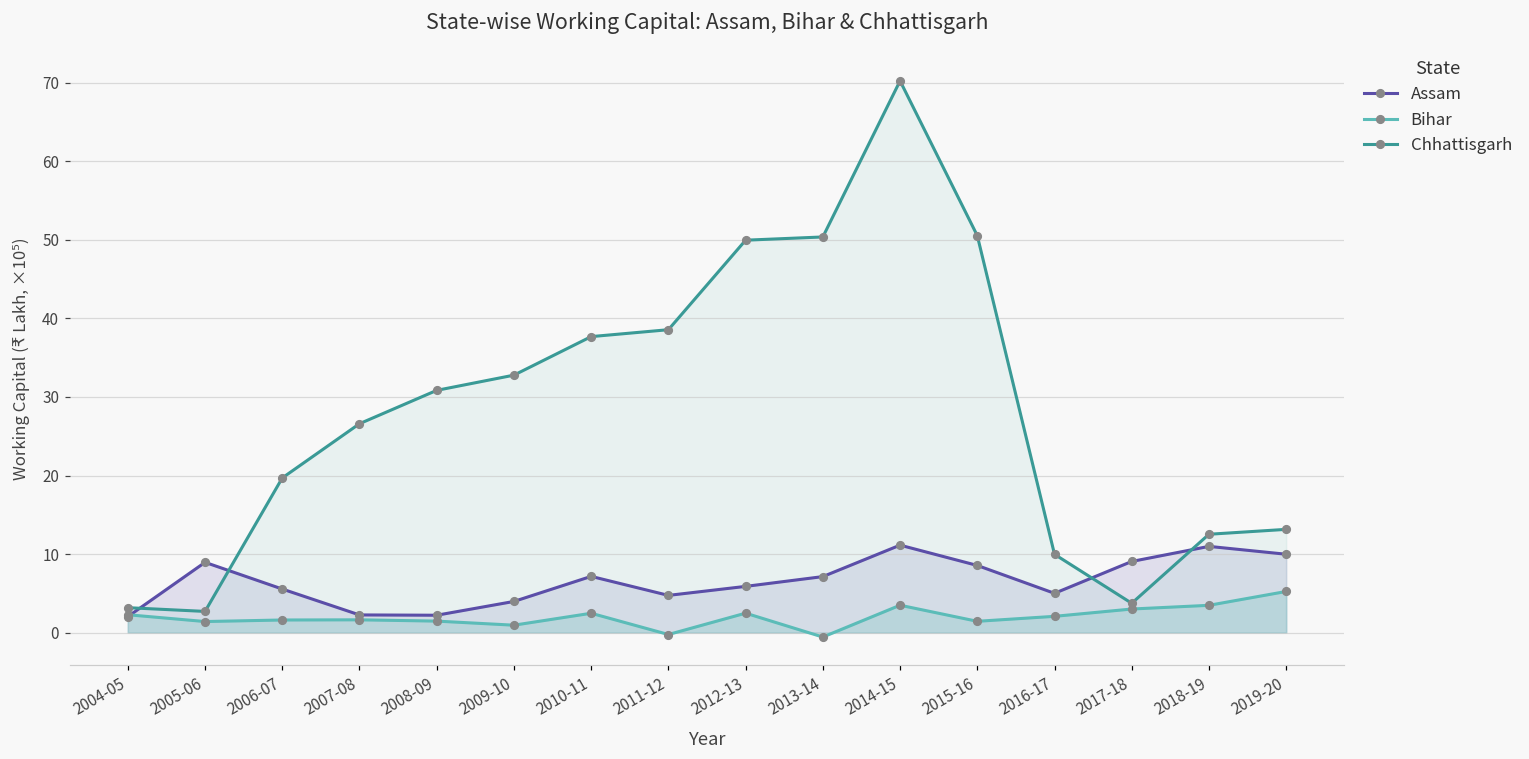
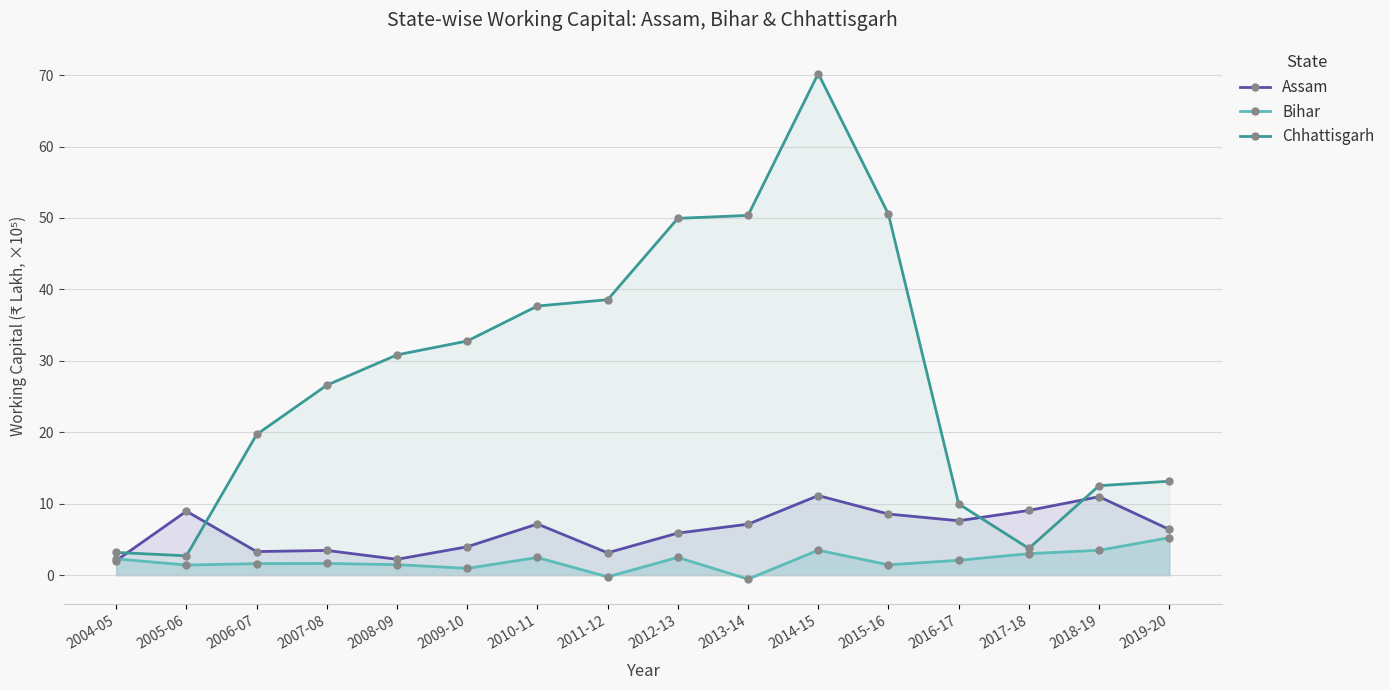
Assam, 2006-07: 6 -> 3
Assam, 2007-08: 2 -> 3
Assam, 2011-12: 5 -> 3
Assam, 2016-17: 5 -> 8
Assam, 2019-20: 10 -> 6
